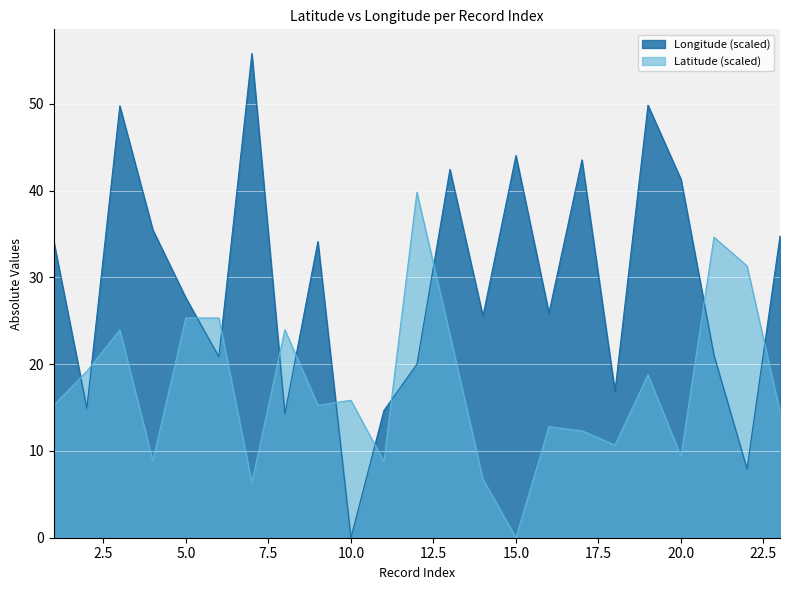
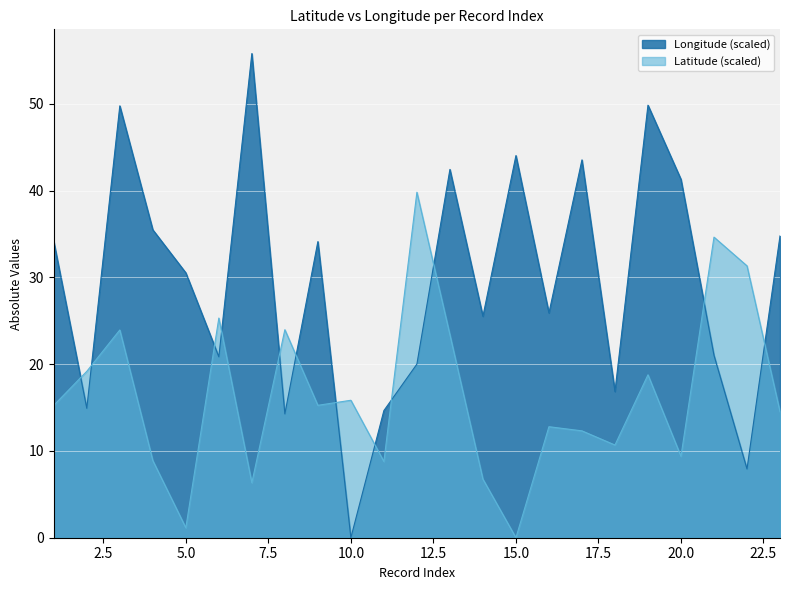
Longitude (scaled), 5.0: 28 -> 31
Latitude (scaled), 5.0: 25 -> 1
